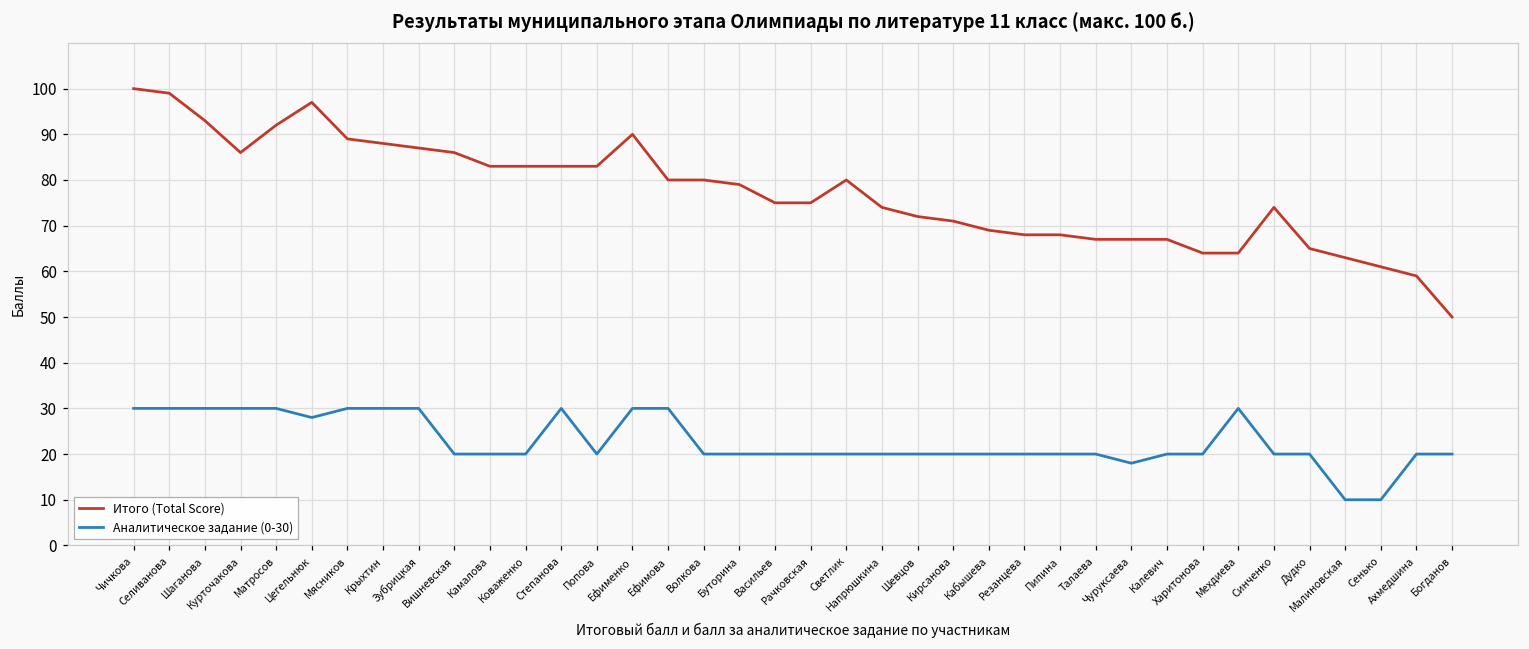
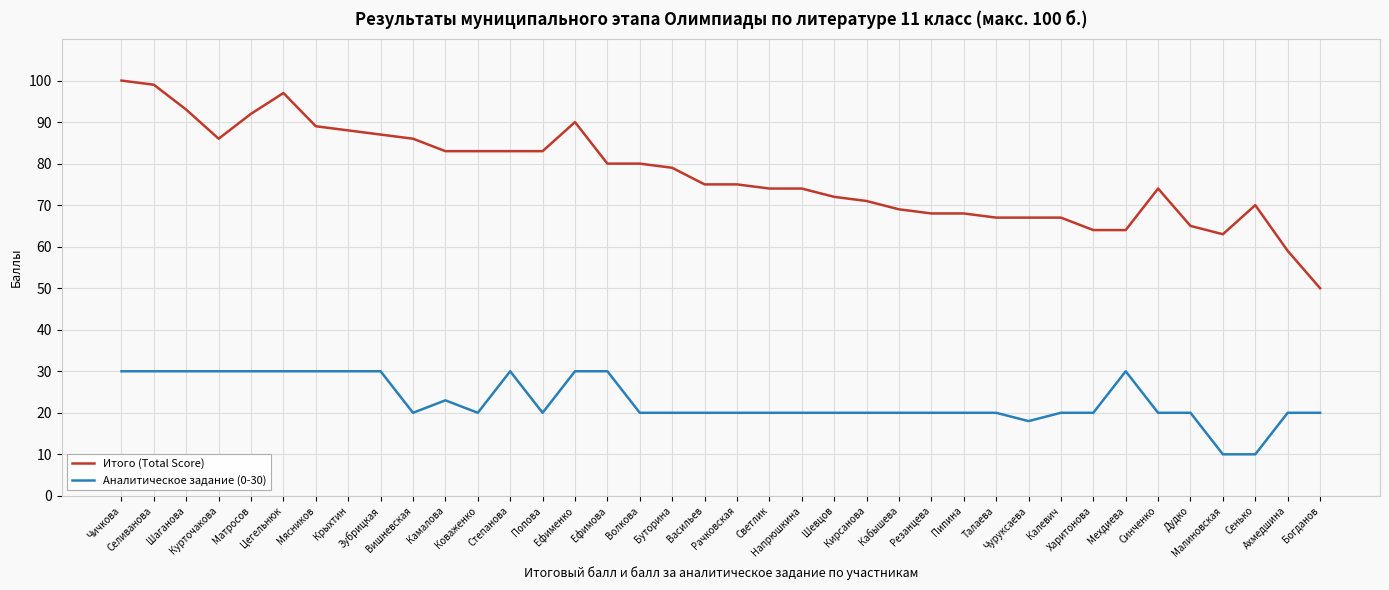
Аналитическое задание (0-30), Цегельнюк: 28 -> 30
Аналитическое задание (0-30), Камалова: 20 -> 23
Итого (Total Score), Светлик: 80 -> 74
Итого (Total Score), Сенько: 61 -> 70
